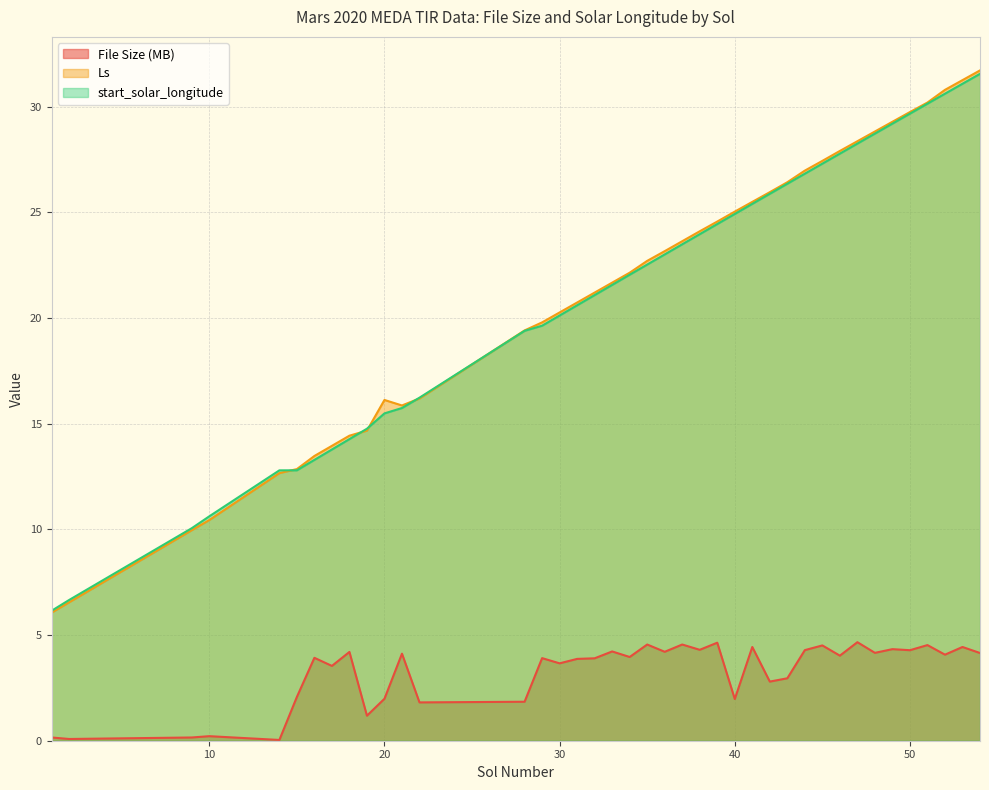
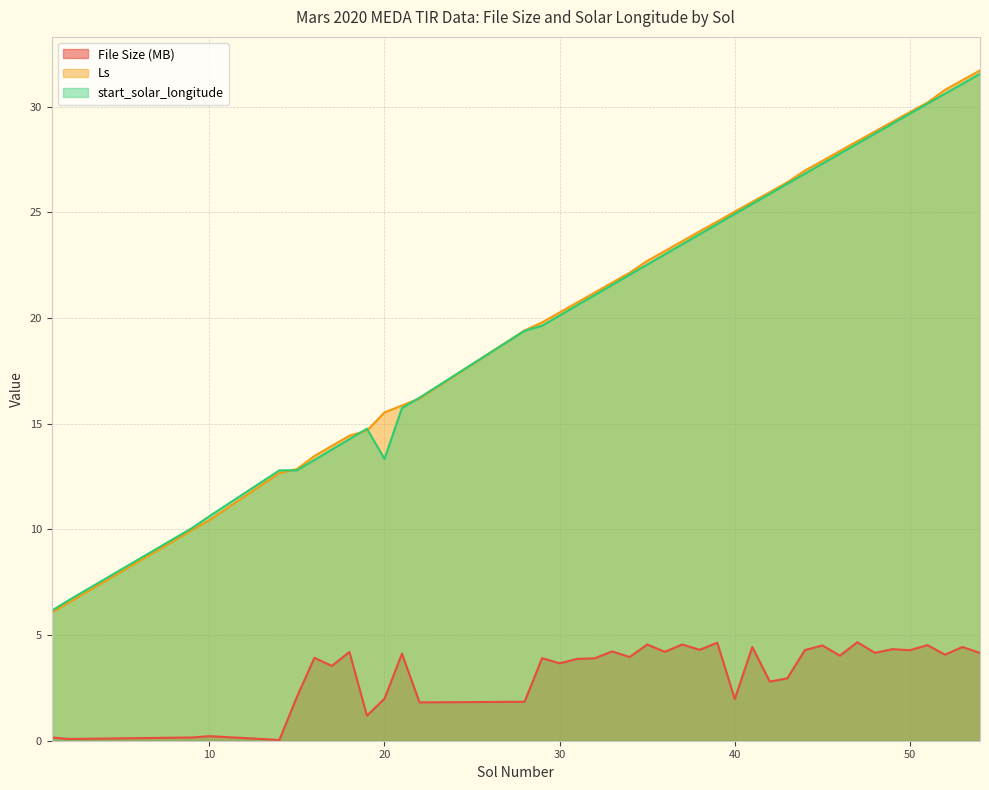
Ls, 20: 16.1 -> 15.5
start_solar_longitude, 20: 15.5 -> 13.3
